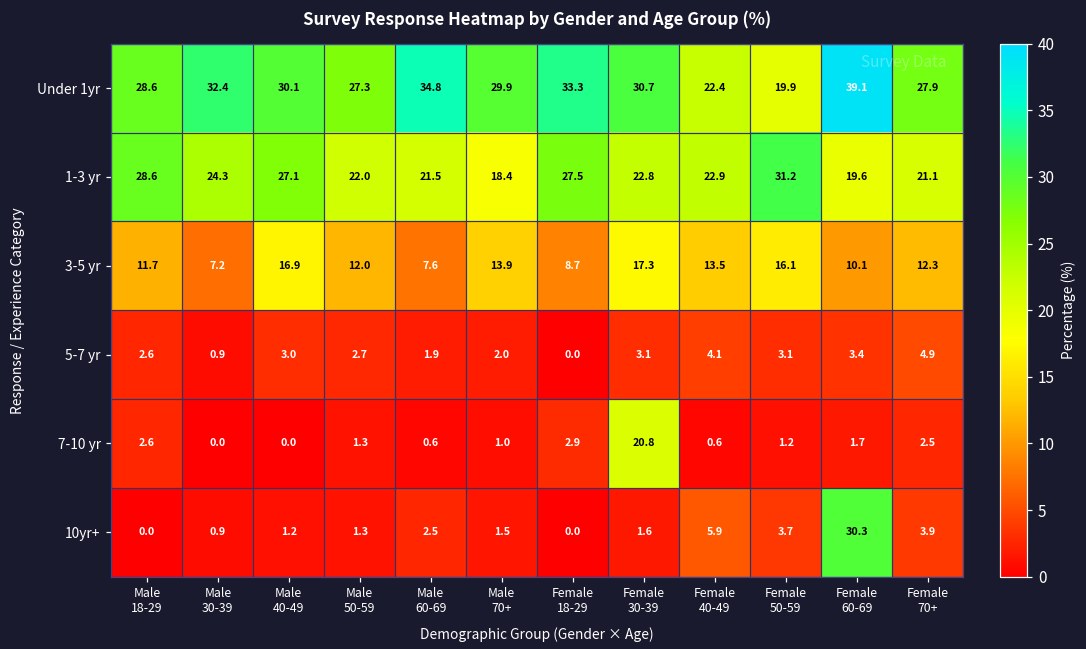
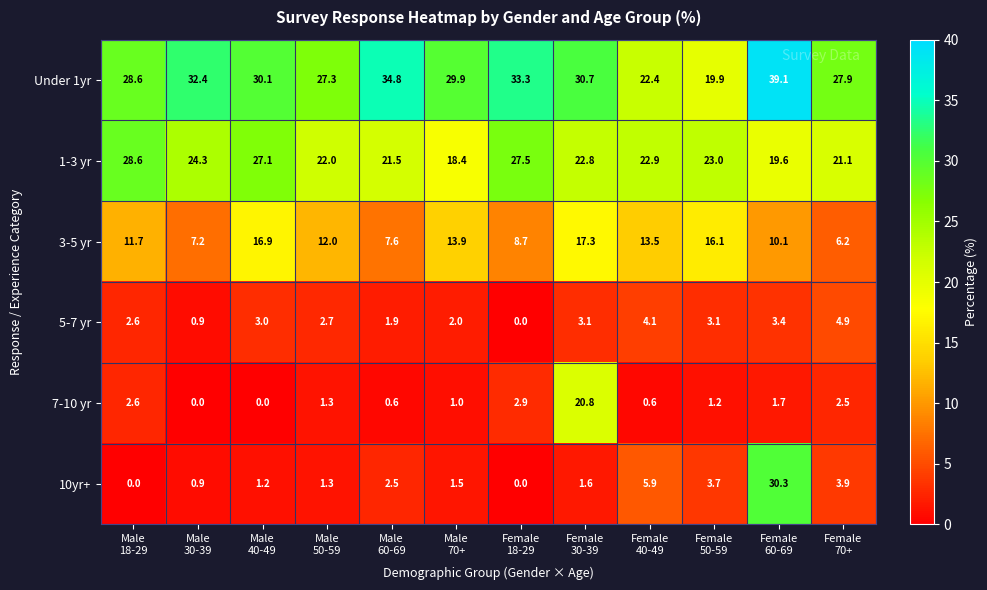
1-3 yr, Female 50-59: 31.2 -> 23.0
3-5 yr, Female 70+: 12.3 -> 6.2
